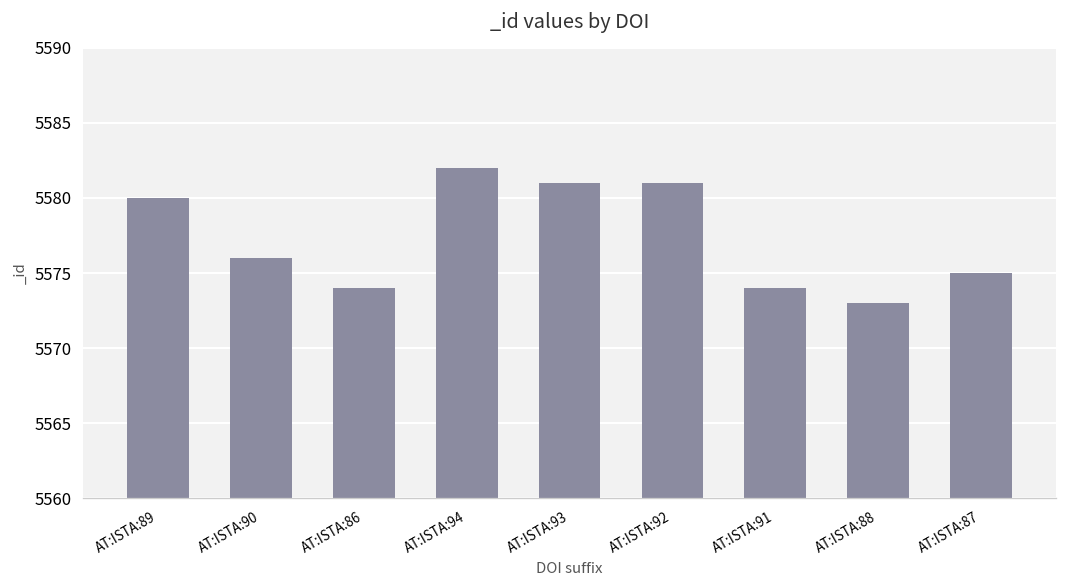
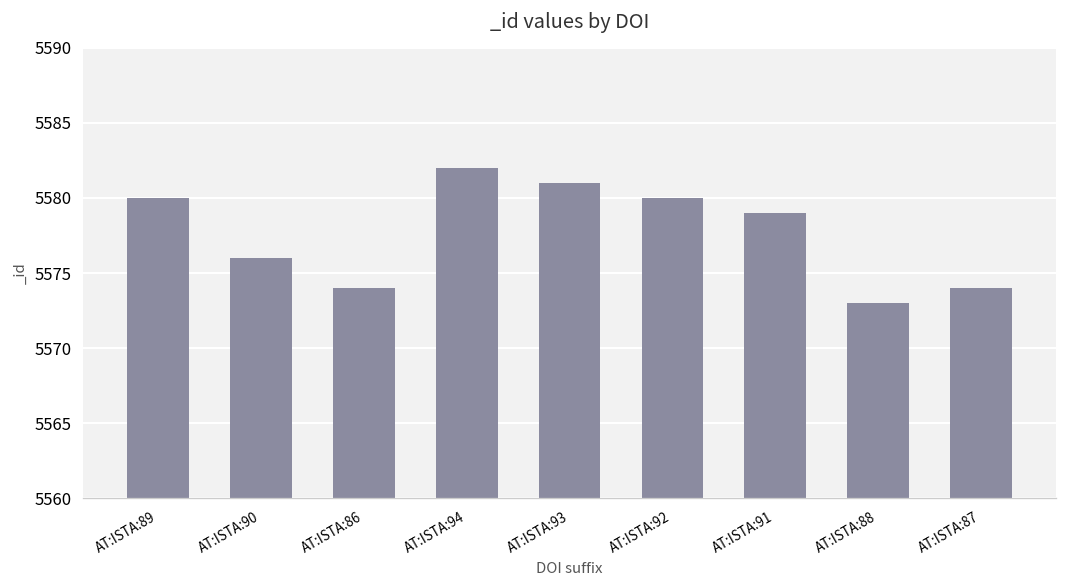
AT:ISTA:92: 5581 -> 5580
AT:ISTA:91: 5574 -> 5579
AT:ISTA:87: 5575 -> 5574
